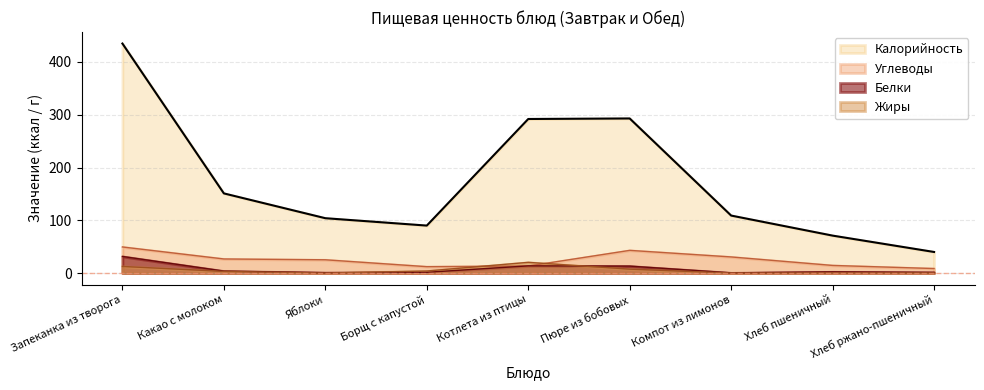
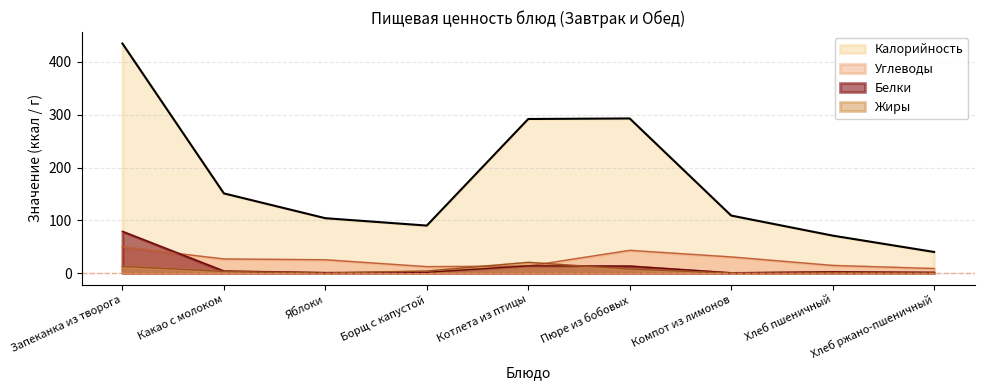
Белки, Запеканка из творога: 30 -> 80
